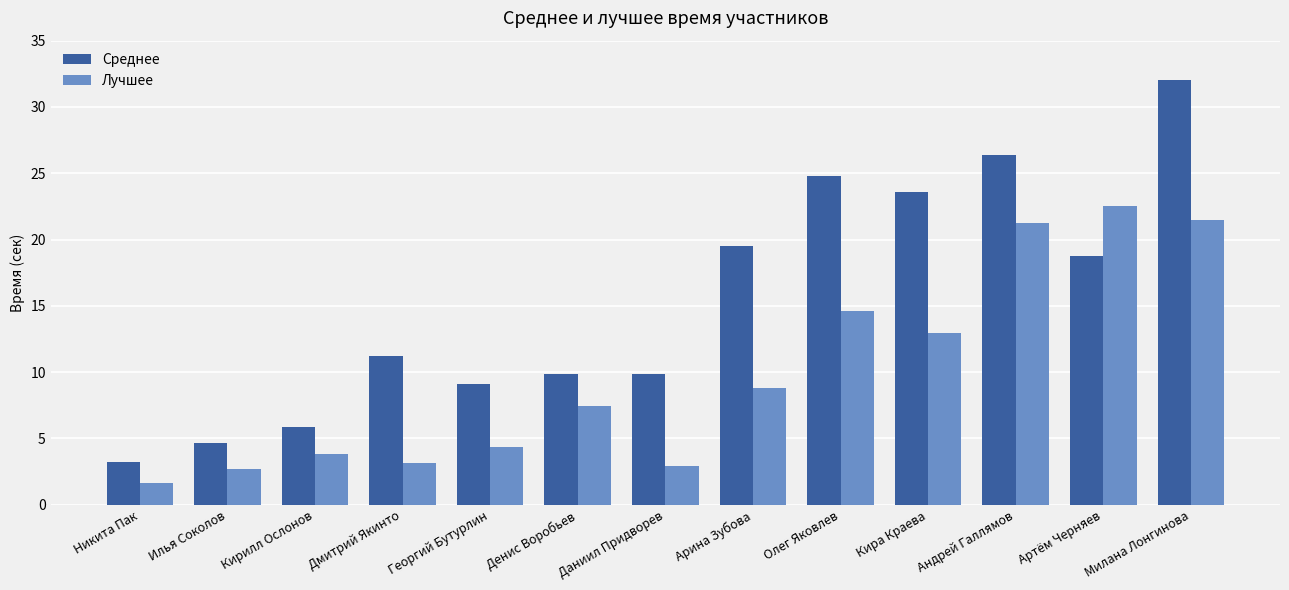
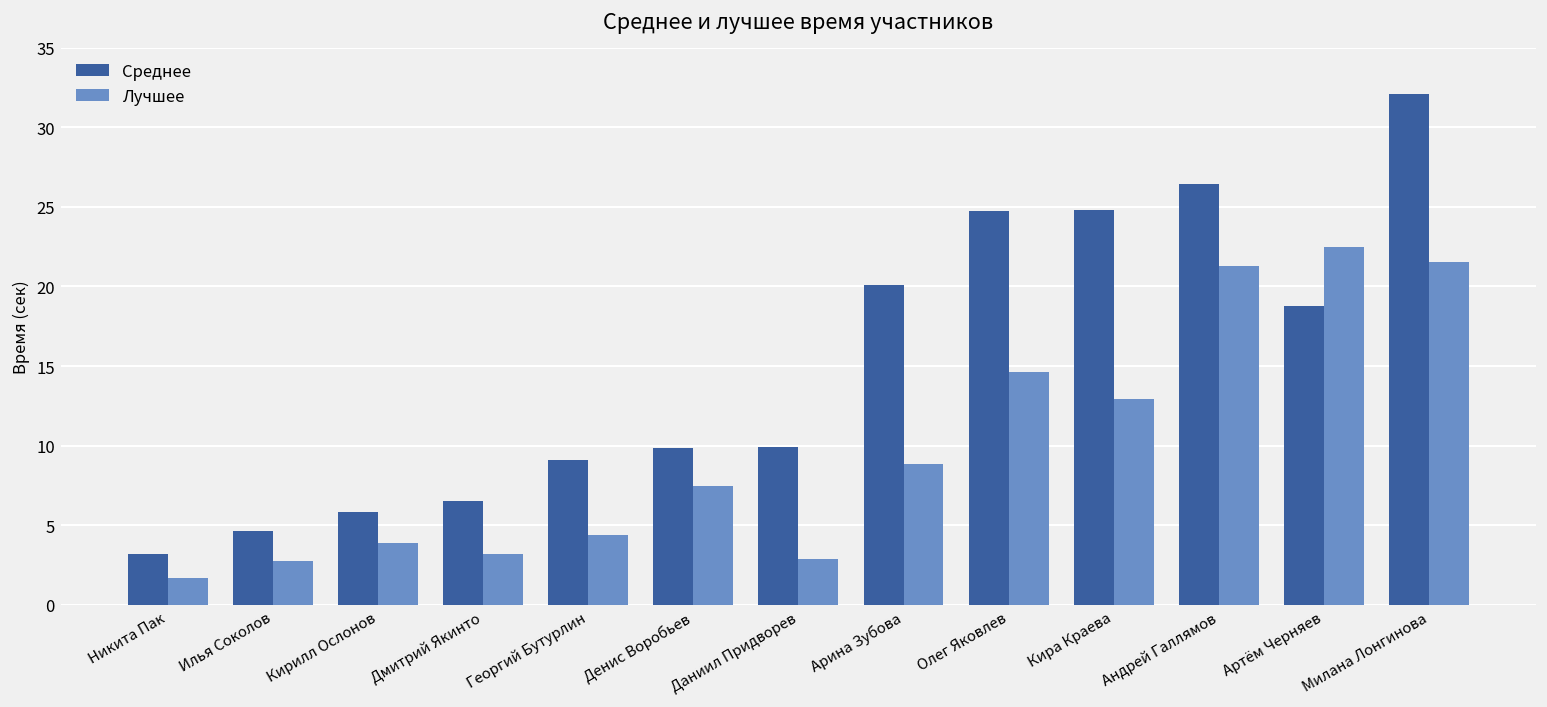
Среднее, Дмитрий Якинто: 11.2 -> 6.5
Среднее, Арина Зубова: 19.5 -> 20.1
Среднее, Кира Краева: 23.6 -> 24.8
